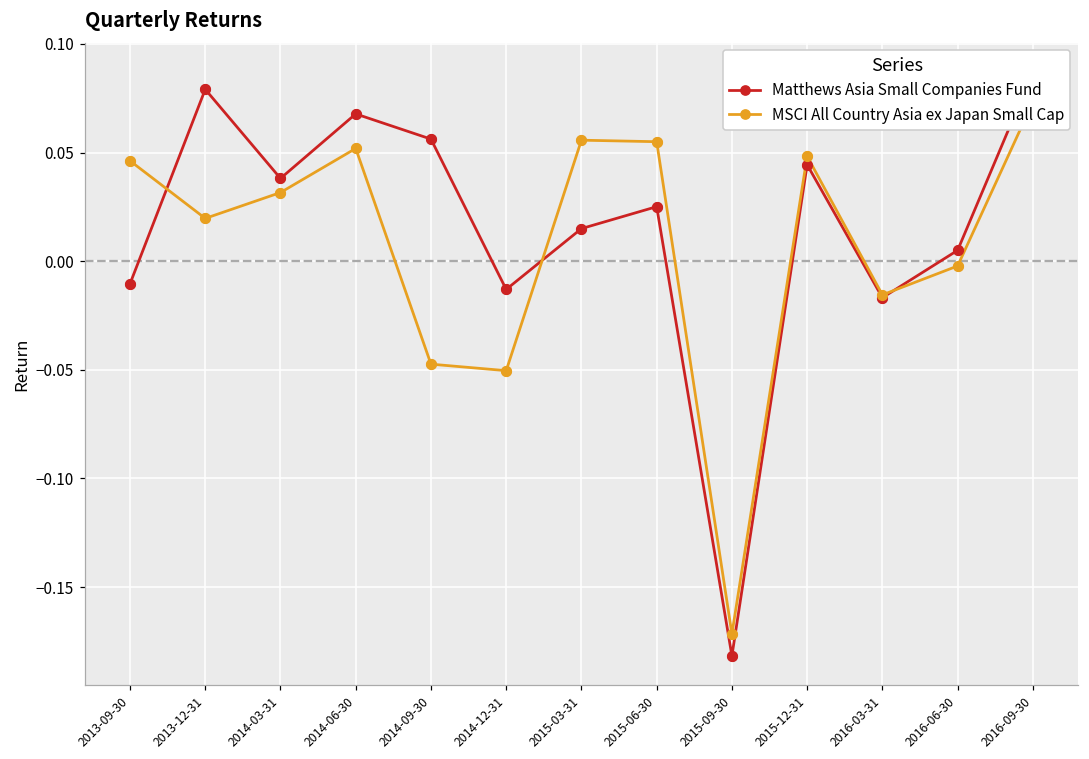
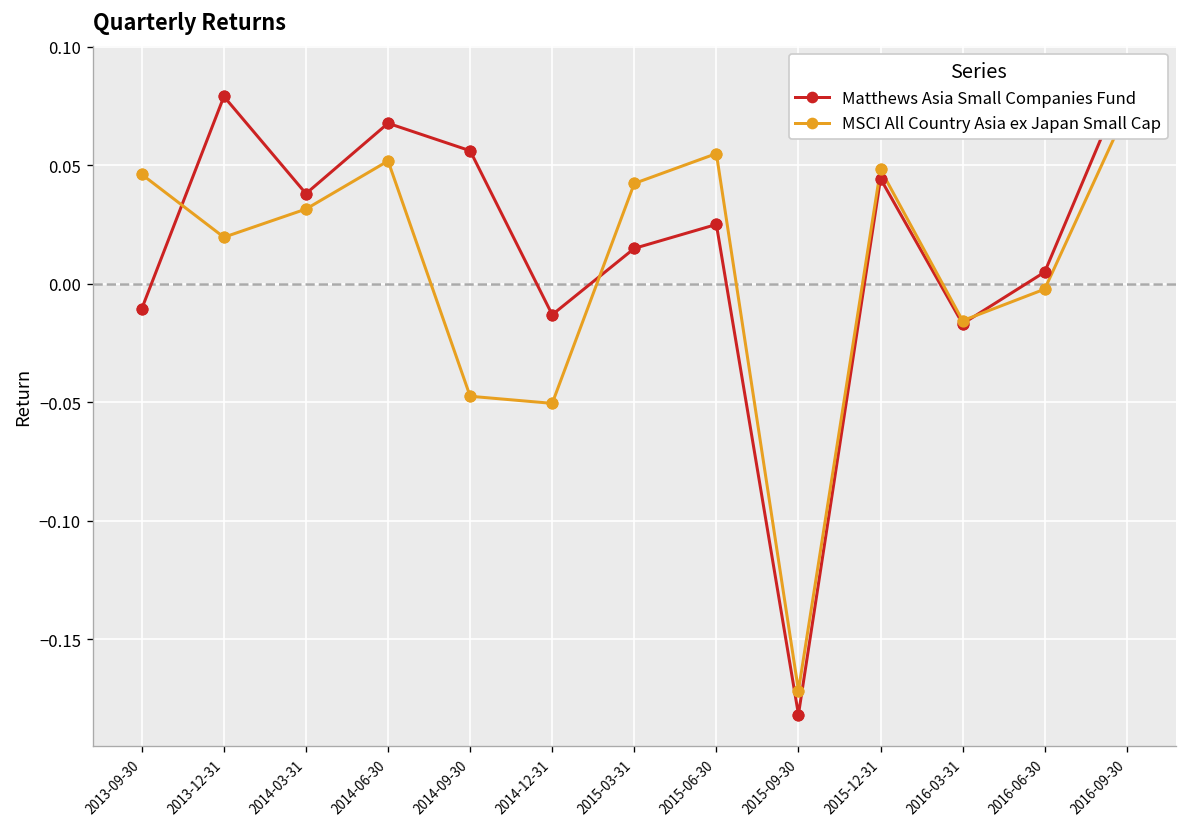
MSCI All Country Asia ex Japan Small Cap, 2015-03-31: 0.056 -> 0.042
